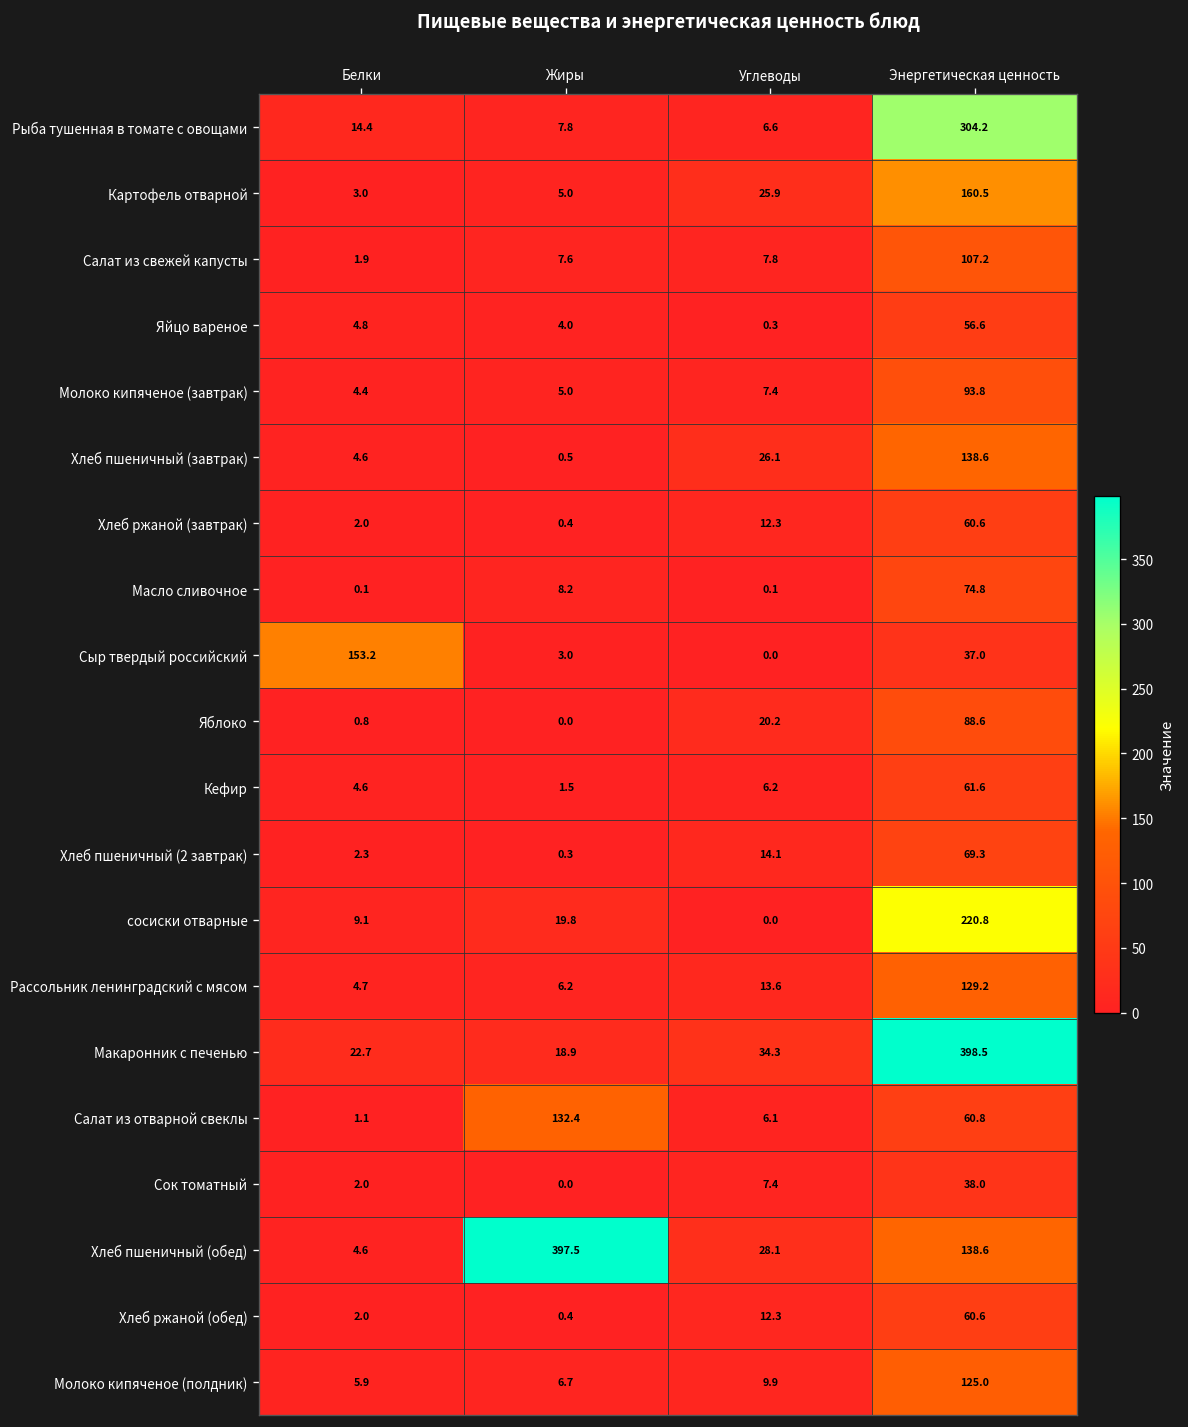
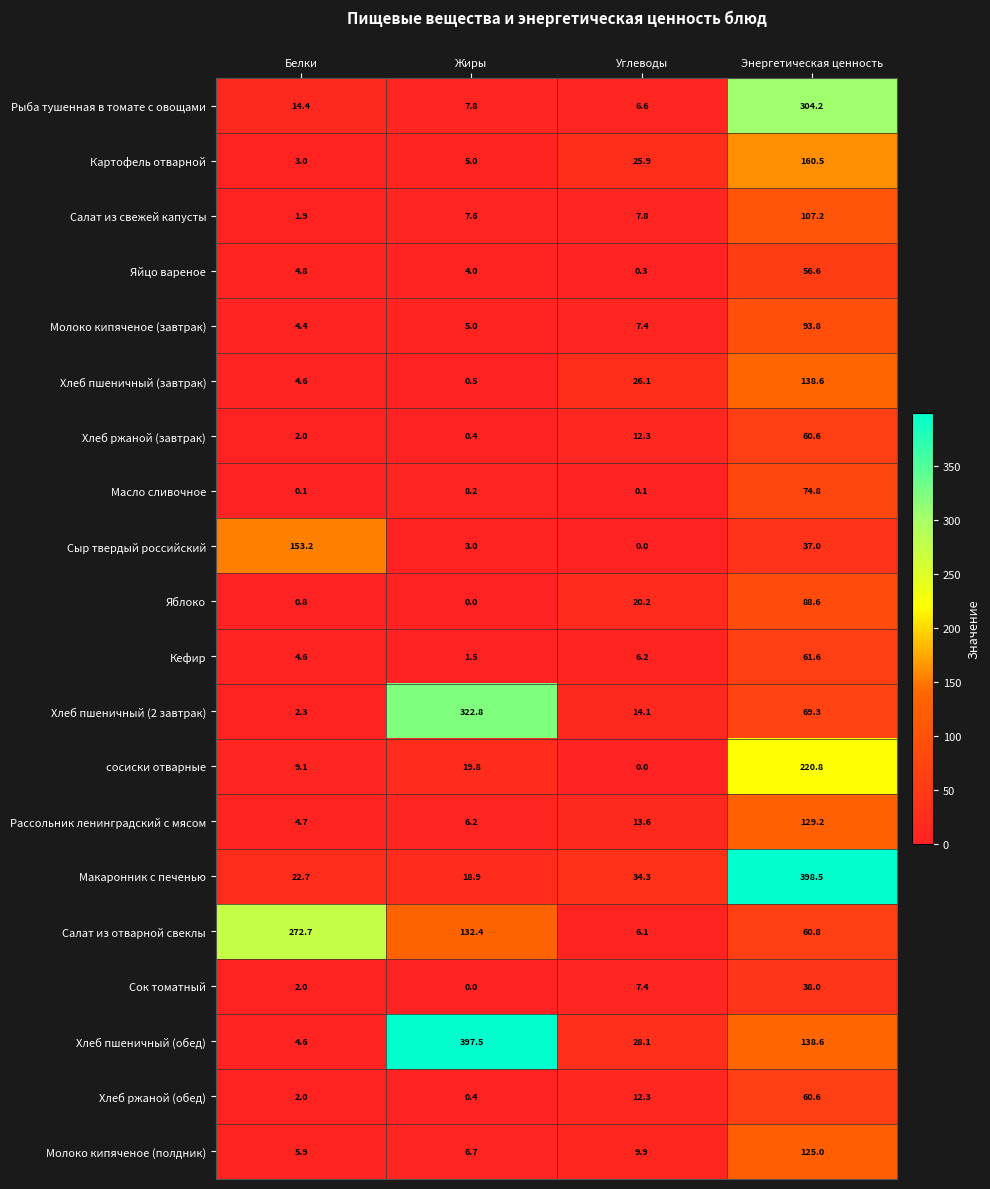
Хлеб пшеничный (2 завтрак), Жиры: 0.3 -> 322.8
Салат из отварной свеклы, Белки: 1.1 -> 272.7
